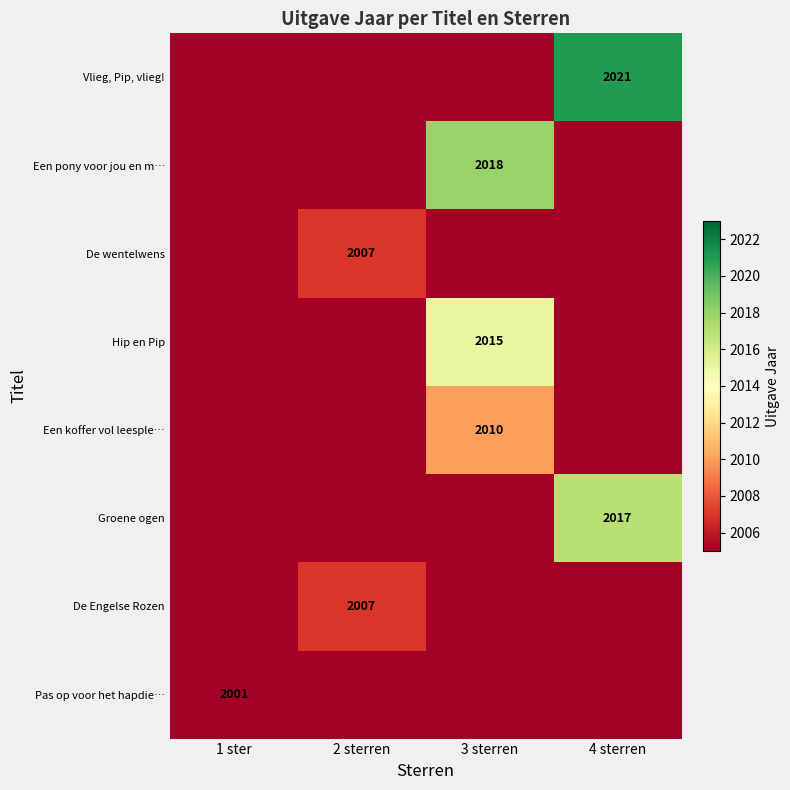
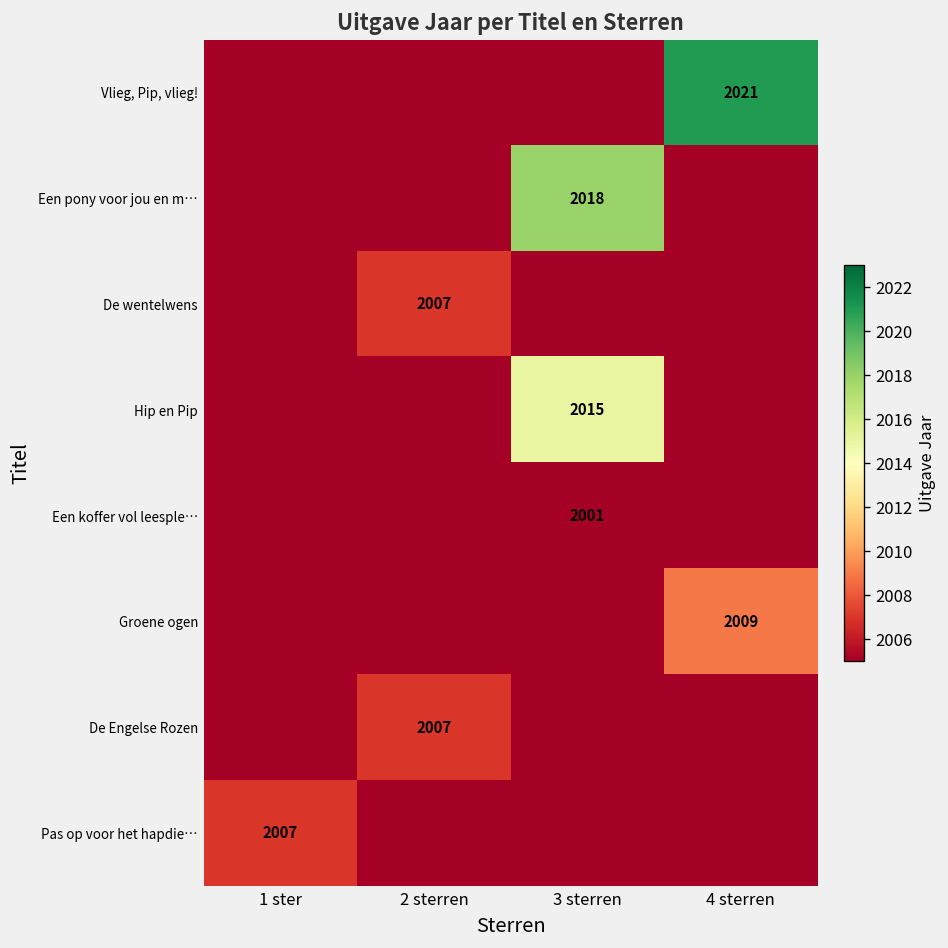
Een koffer vol leesple…, 3 sterren: 2010 -> 2001
Groene ogen, 4 sterren: 2017 -> 2009
Pas op voor het hapdie…, 1 ster: 2001 -> 2007
